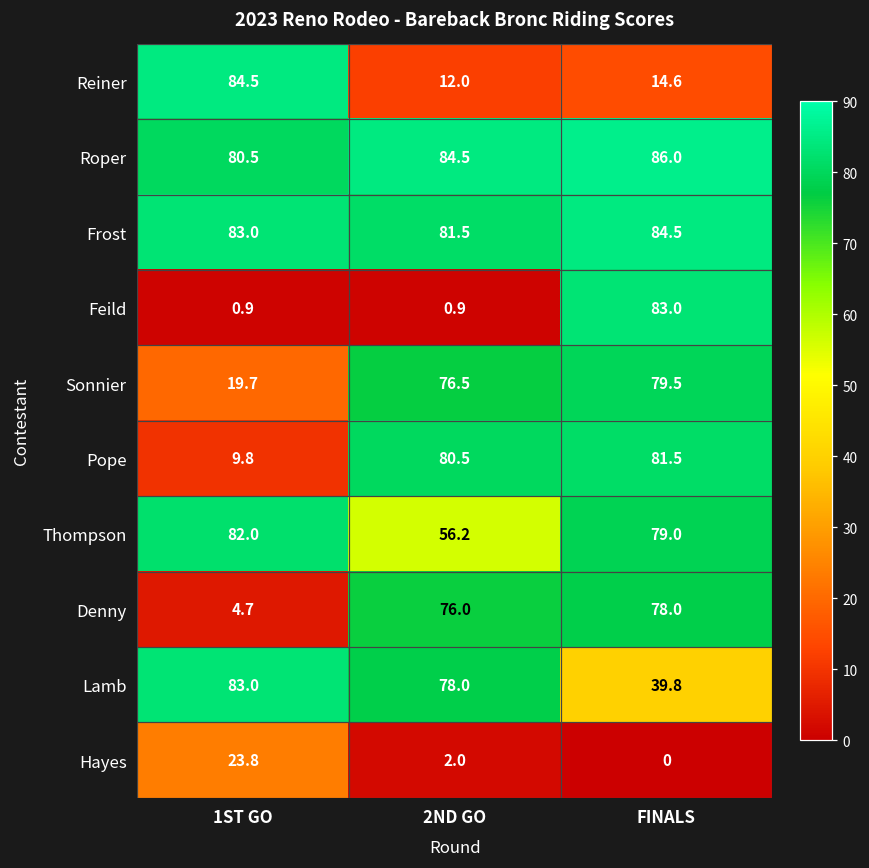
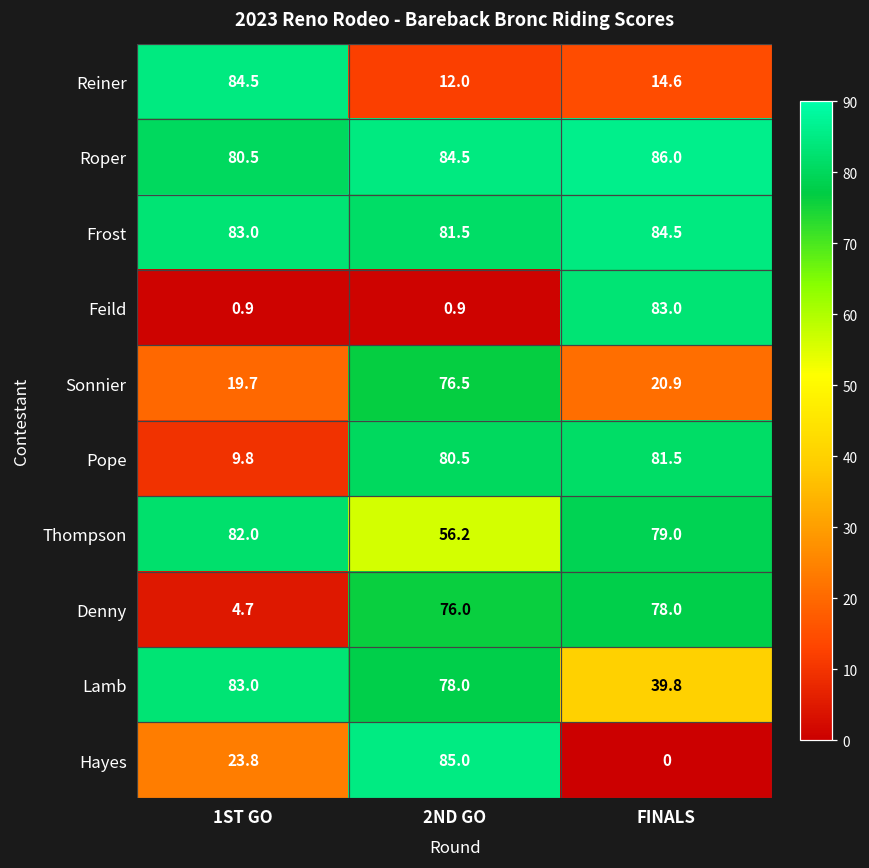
Sonnier, FINALS: 79.5 -> 20.9
Hayes, 2ND GO: 2.0 -> 85.0
